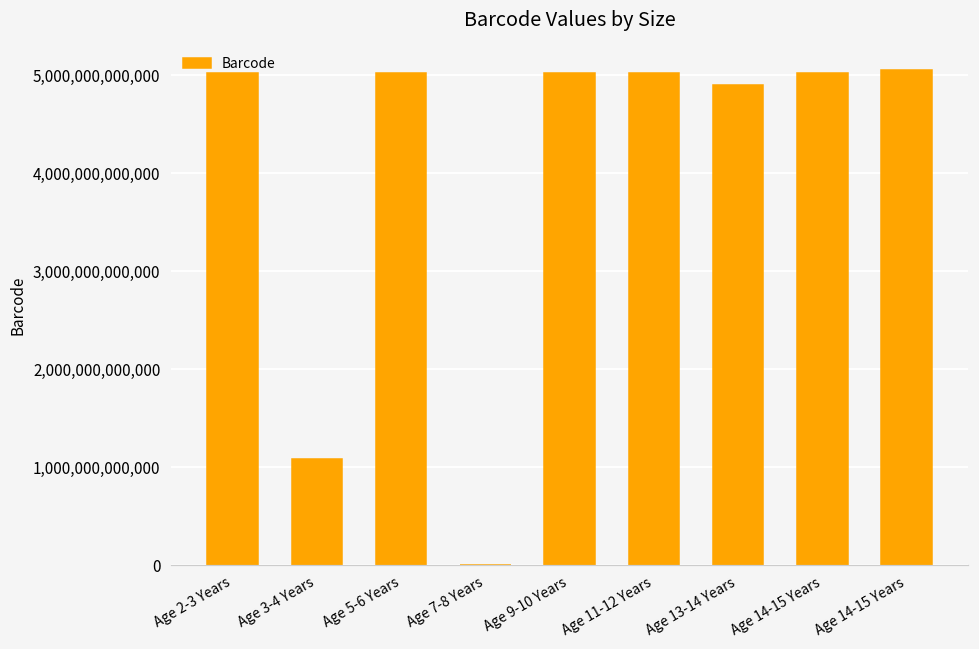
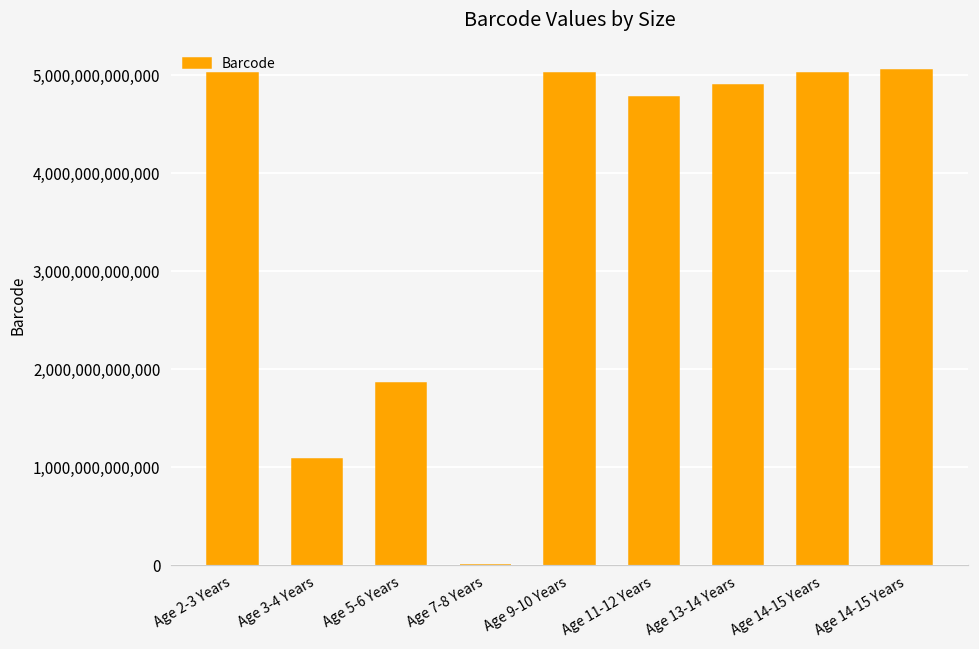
Age 5-6 Years: 5,000,000,000,000 -> 1,900,000,000,000
Age 11-12 Years: 5,000,000,000,000 -> 4,800,000,000,000
